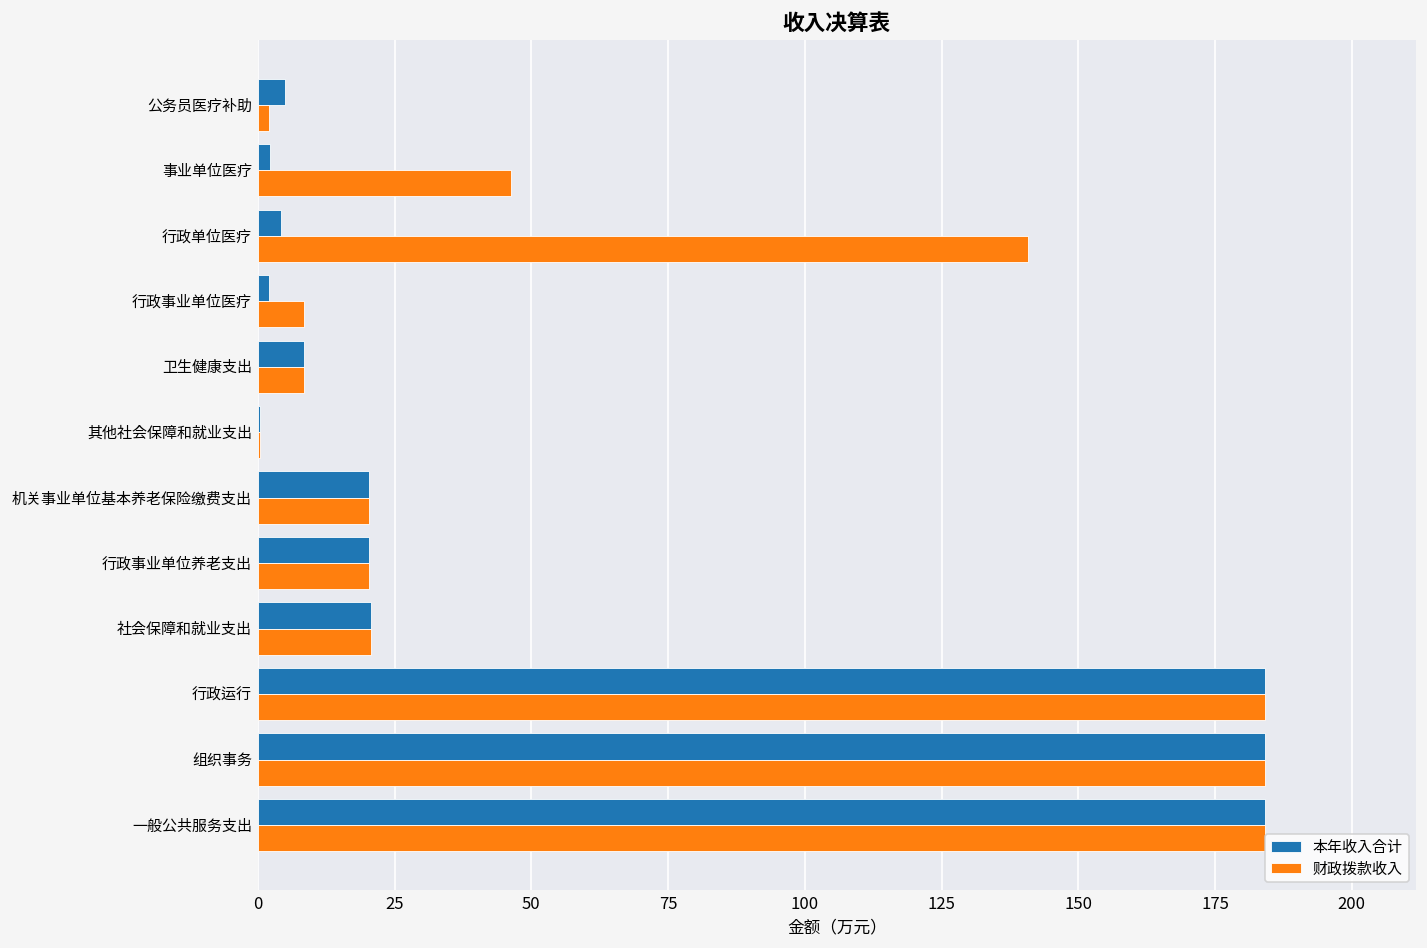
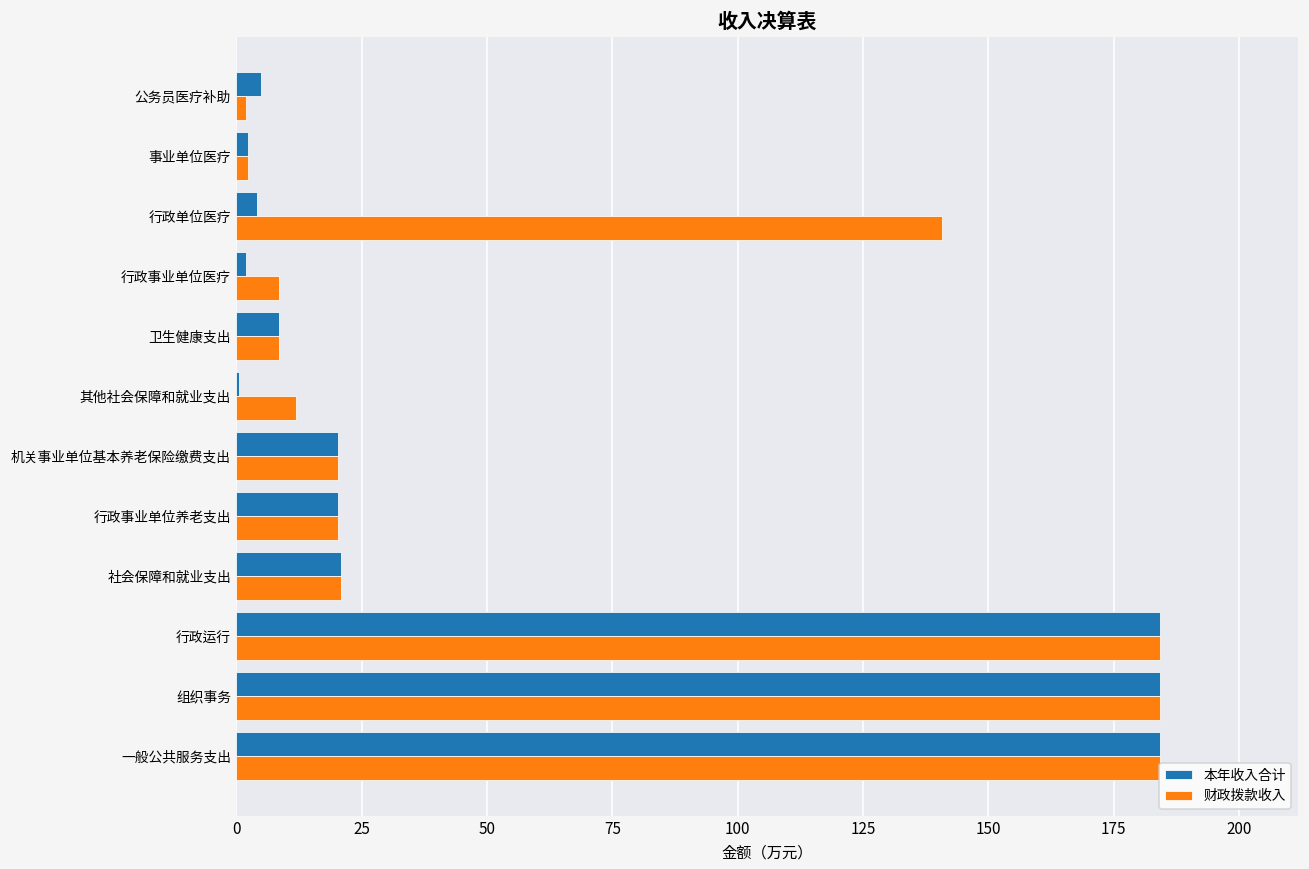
财政拨款收入, 事业单位医疗: 46 -> 2
财政拨款收入, 其他社会保障和就业支出: 0 -> 12
